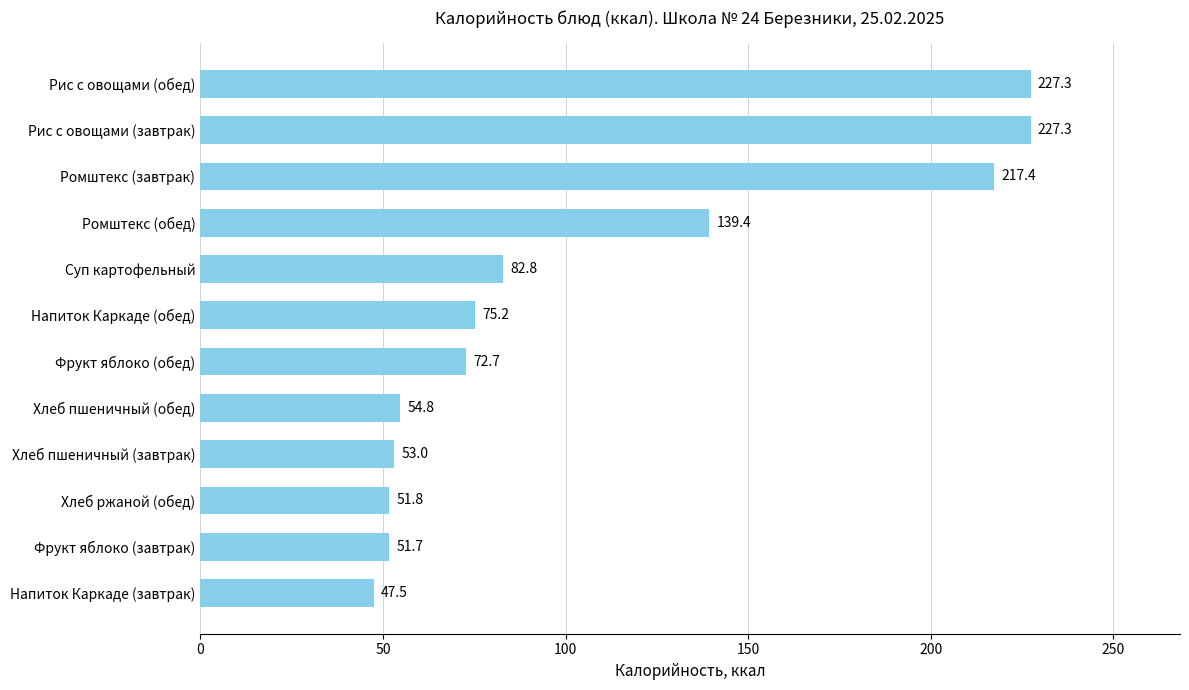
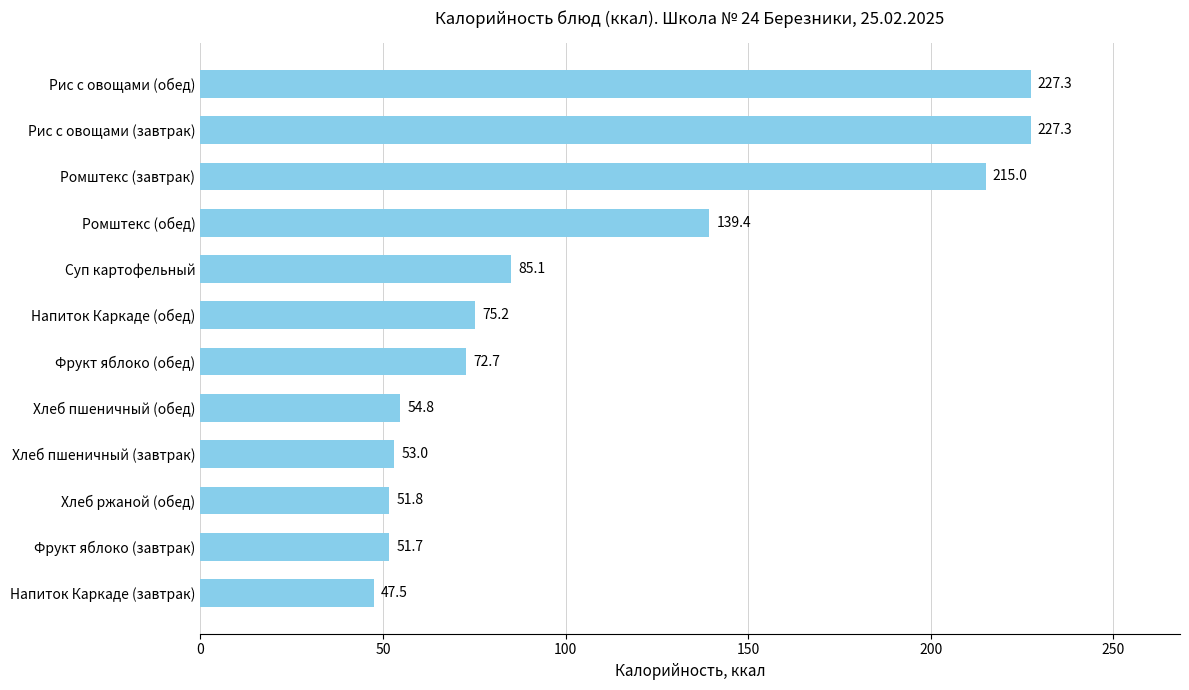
Ромштекс (завтрак): 217.4 -> 215.0
Суп картофельный: 82.8 -> 85.1
